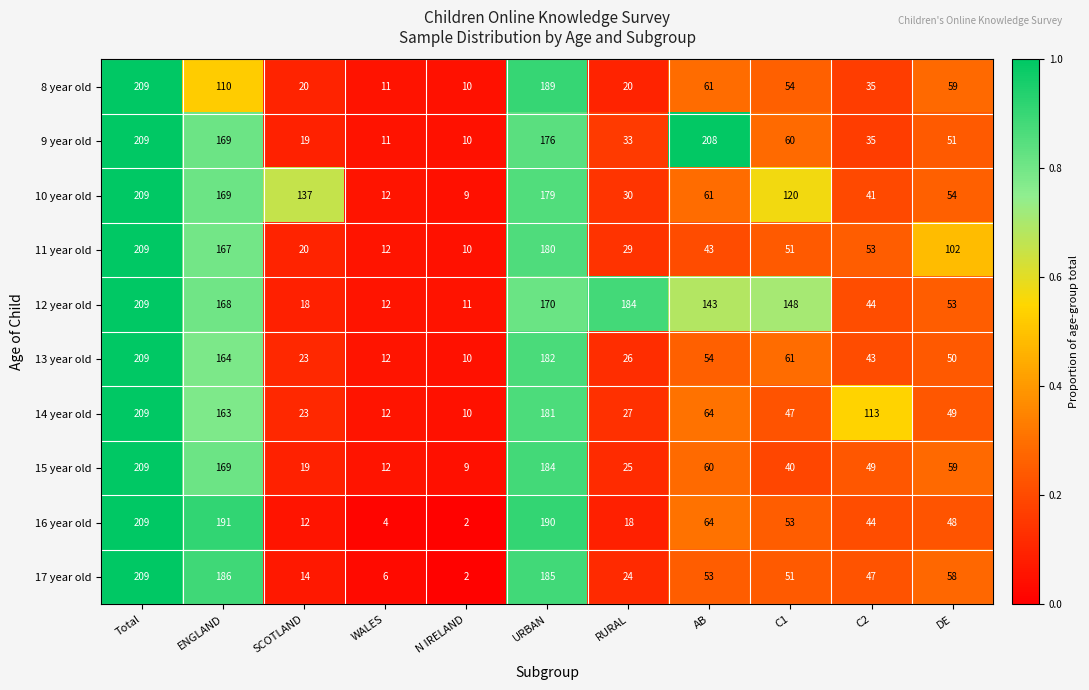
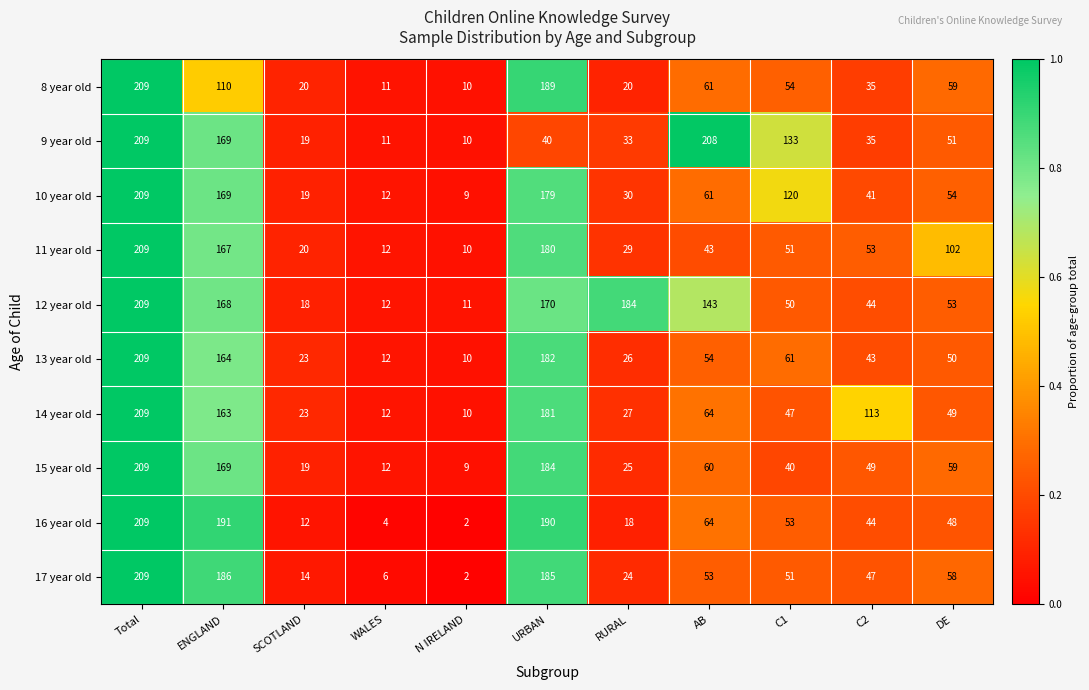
9 year old, URBAN: 176 -> 40
9 year old, C1: 60 -> 133
10 year old, SCOTLAND: 137 -> 19
12 year old, C1: 148 -> 50
